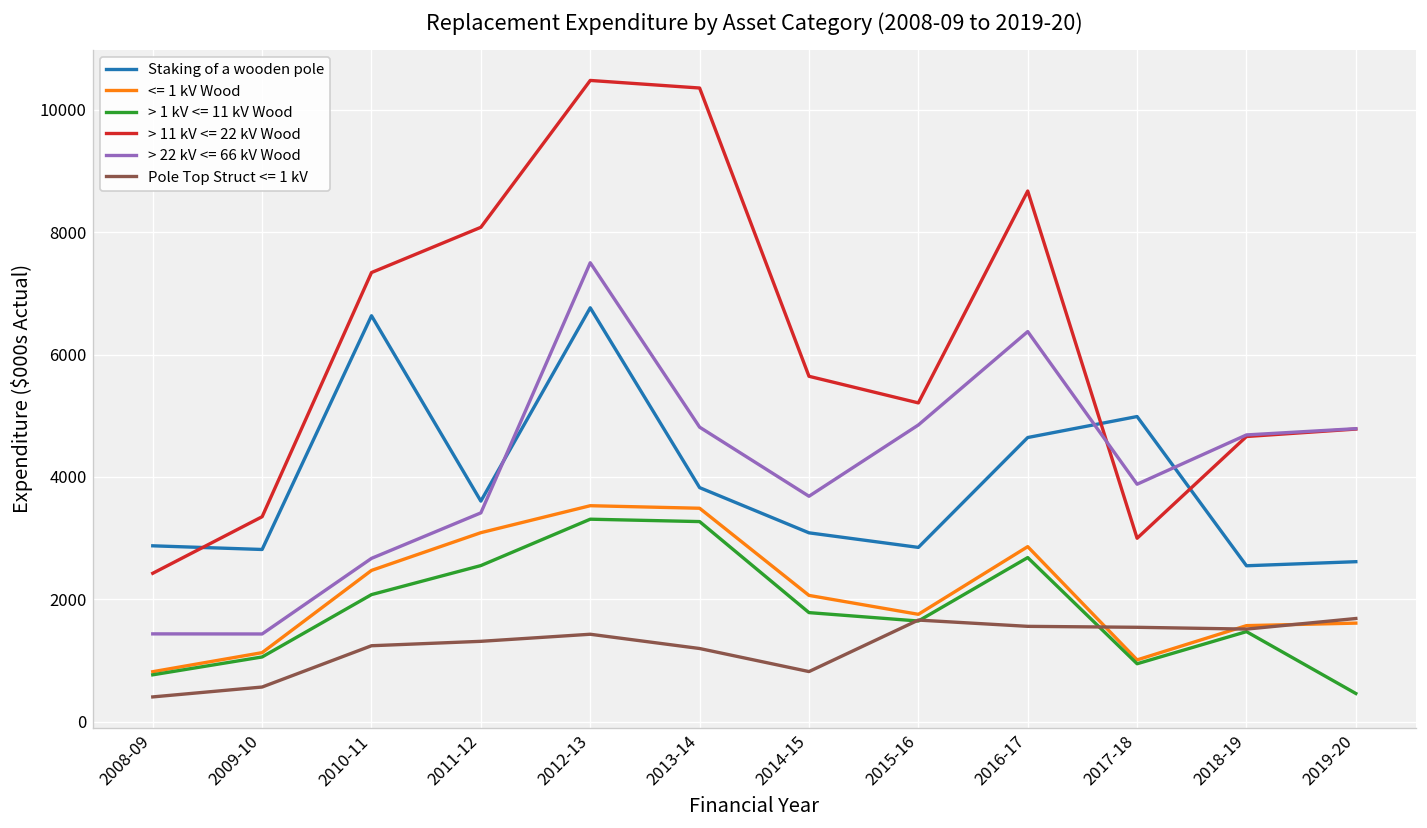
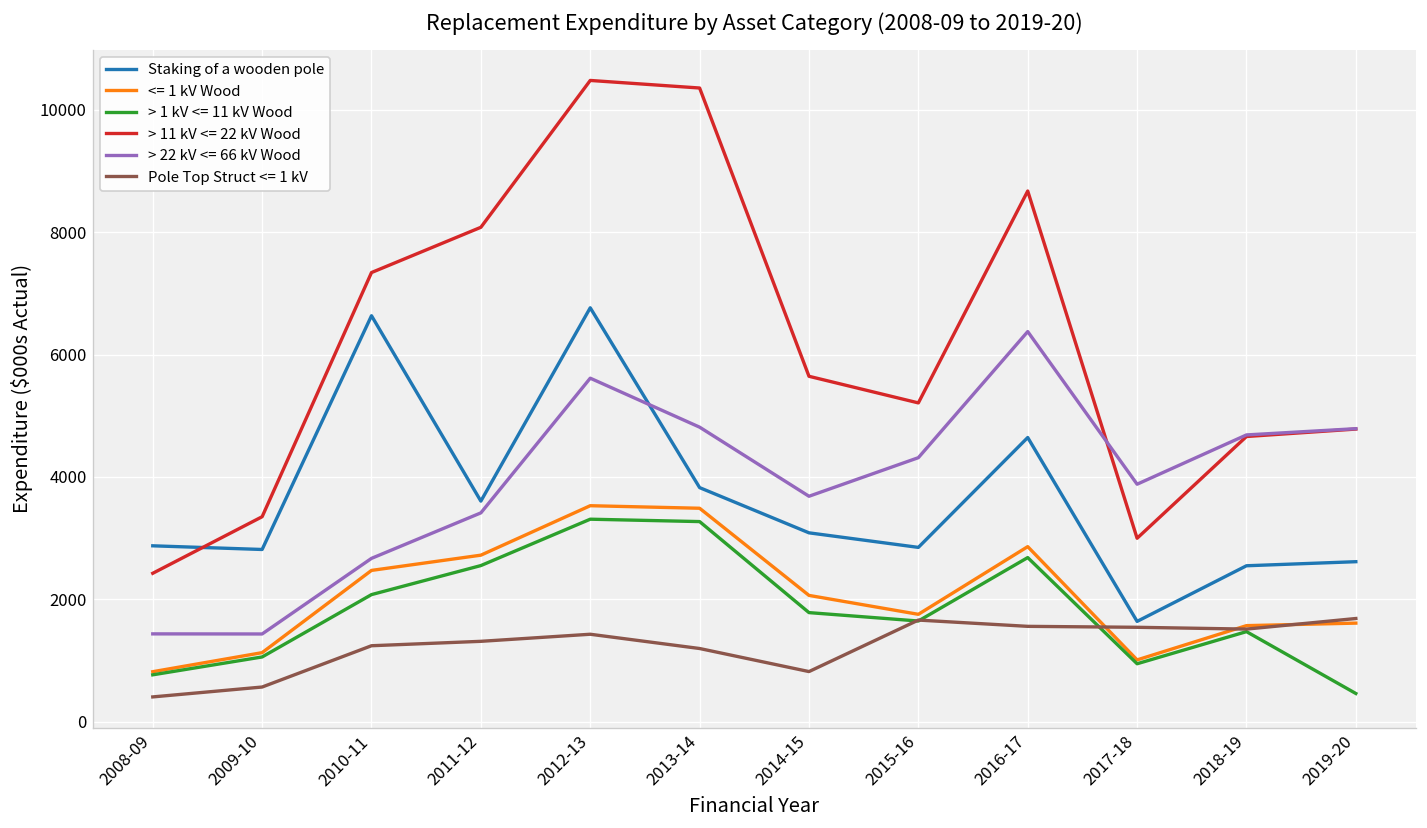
<= 1 kV Wood, 2011-12: 3100 -> 2700
> 22 kV <= 66 kV Wood, 2012-13: 7500 -> 5600
> 22 kV <= 66 kV Wood, 2015-16: 4800 -> 4300
Staking of a wooden pole, 2017-18: 5000 -> 1600
